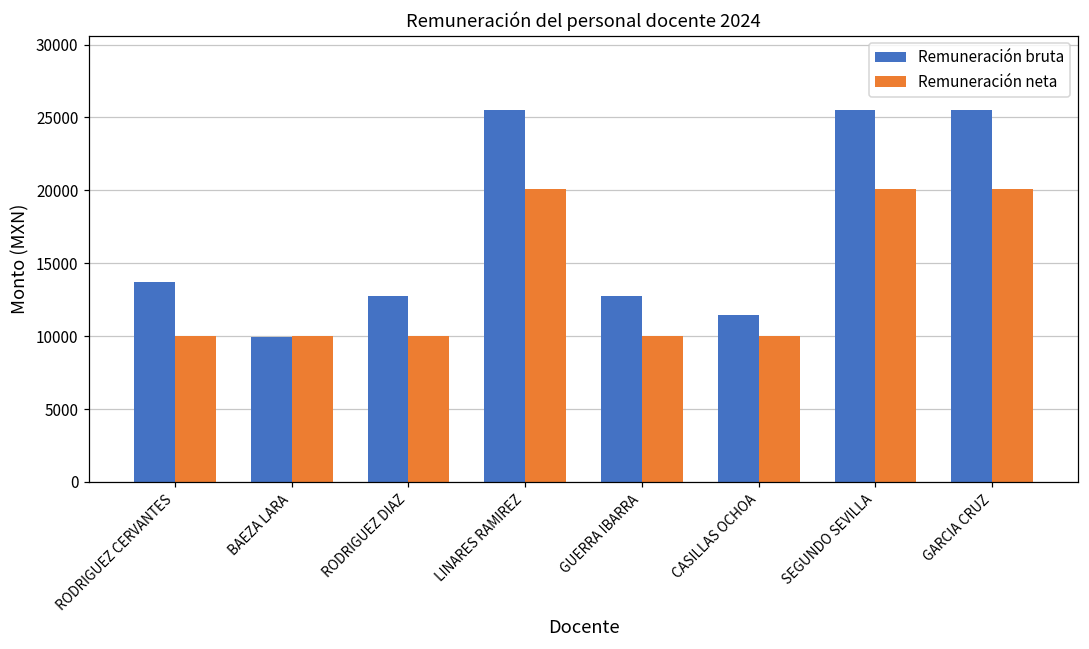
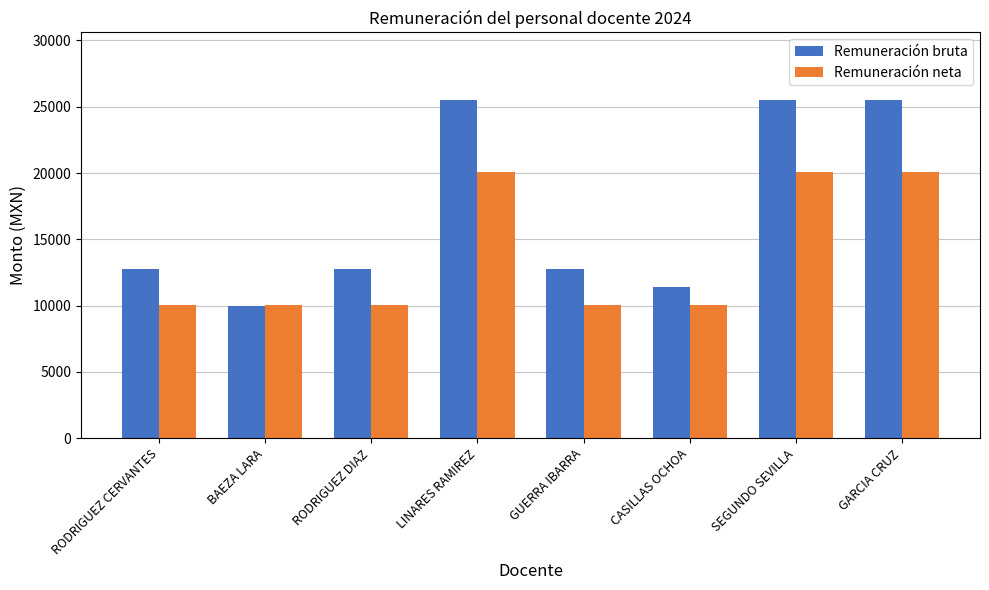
Remuneración bruta, RODRIGUEZ CERVANTES: 13700 -> 12800
